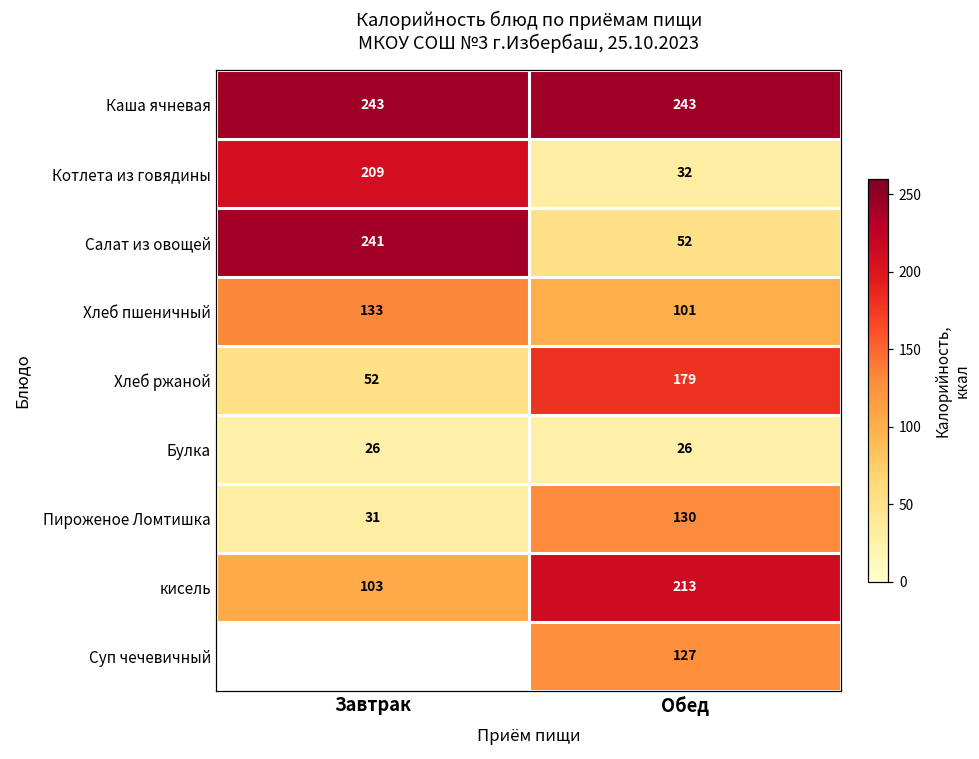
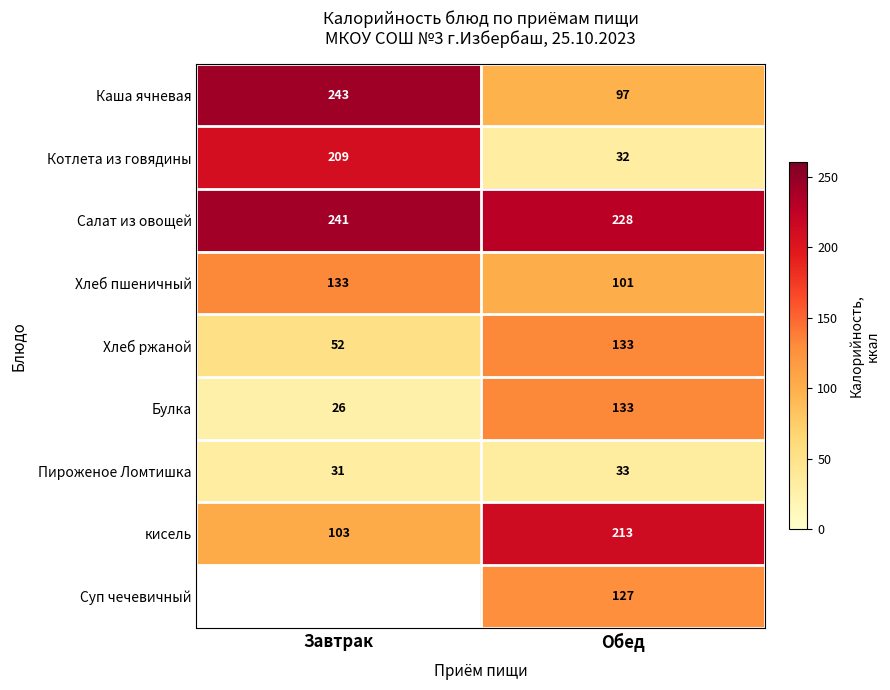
Каша ячневая, Обед: 243 -> 97
Салат из овощей, Обед: 52 -> 228
Хлеб ржаной, Обед: 179 -> 133
Булка, Обед: 26 -> 133
Пироженое Ломтишка, Обед: 130 -> 33
